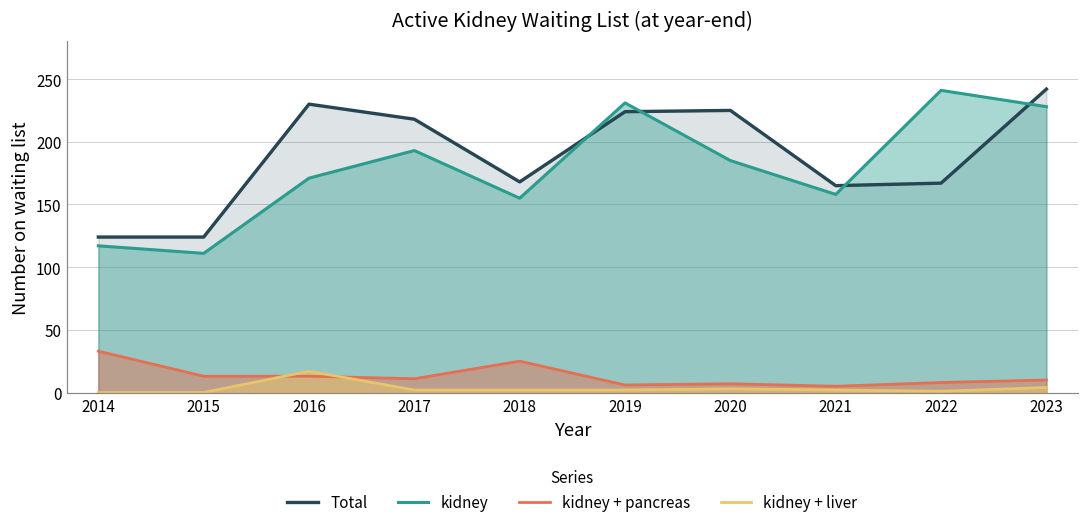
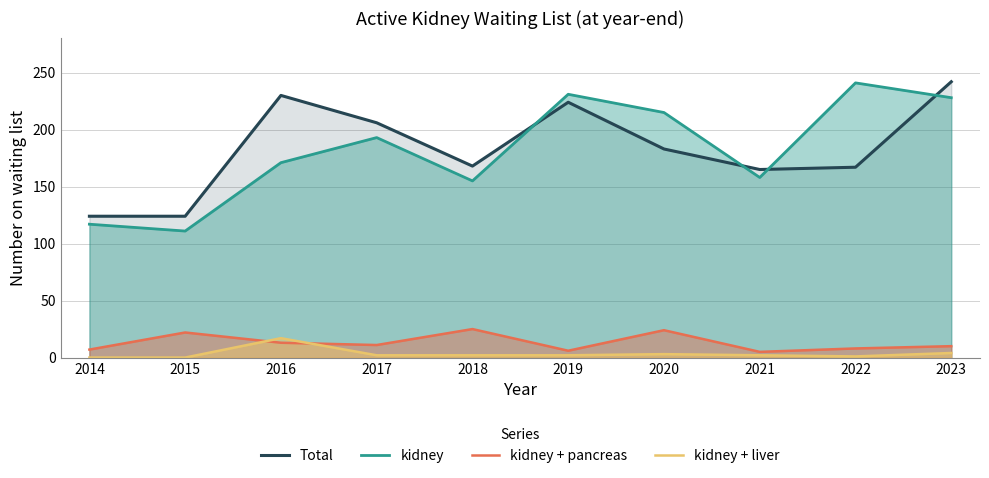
kidney + pancreas, 2014: 33 -> 7
kidney + pancreas, 2015: 13 -> 22
Total, 2017: 218 -> 206
Total, 2020: 225 -> 183
kidney, 2020: 185 -> 215
kidney + pancreas, 2020: 7 -> 24
